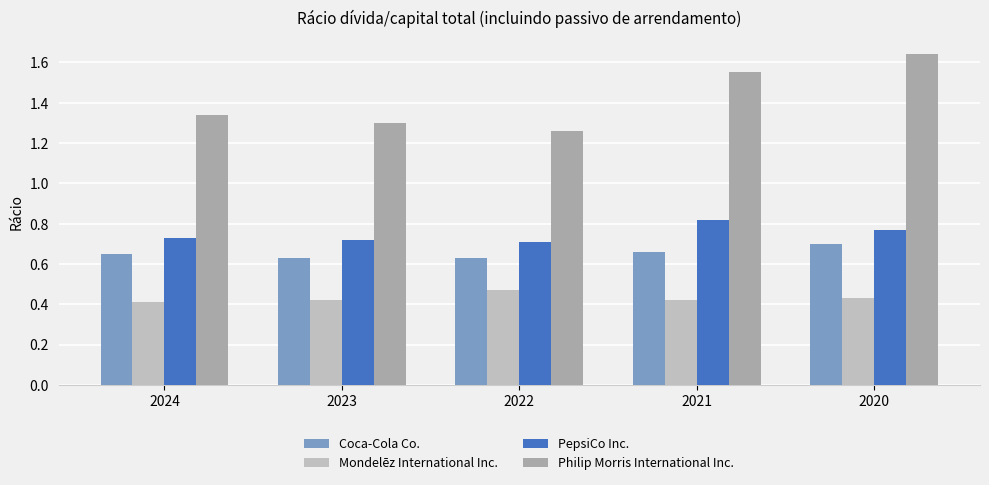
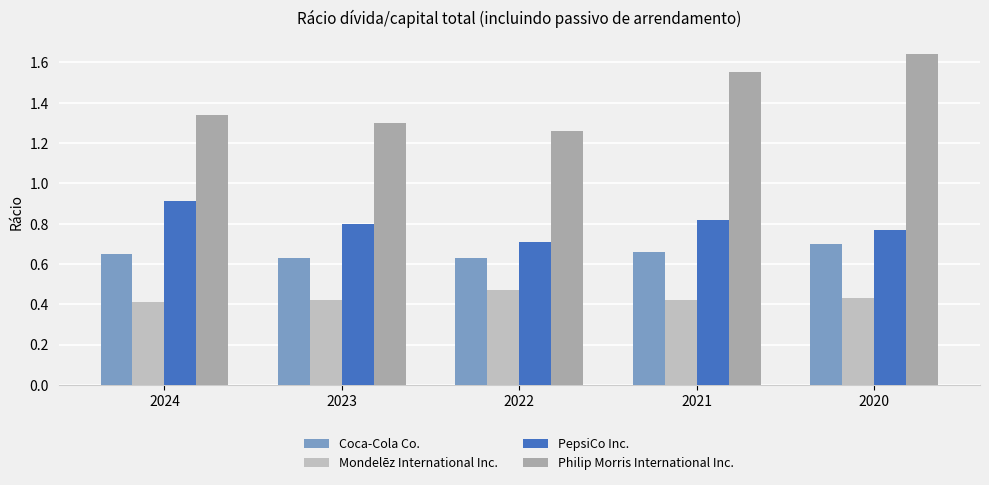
PepsiCo Inc., 2024: 0.73 -> 0.91
PepsiCo Inc., 2023: 0.72 -> 0.80
